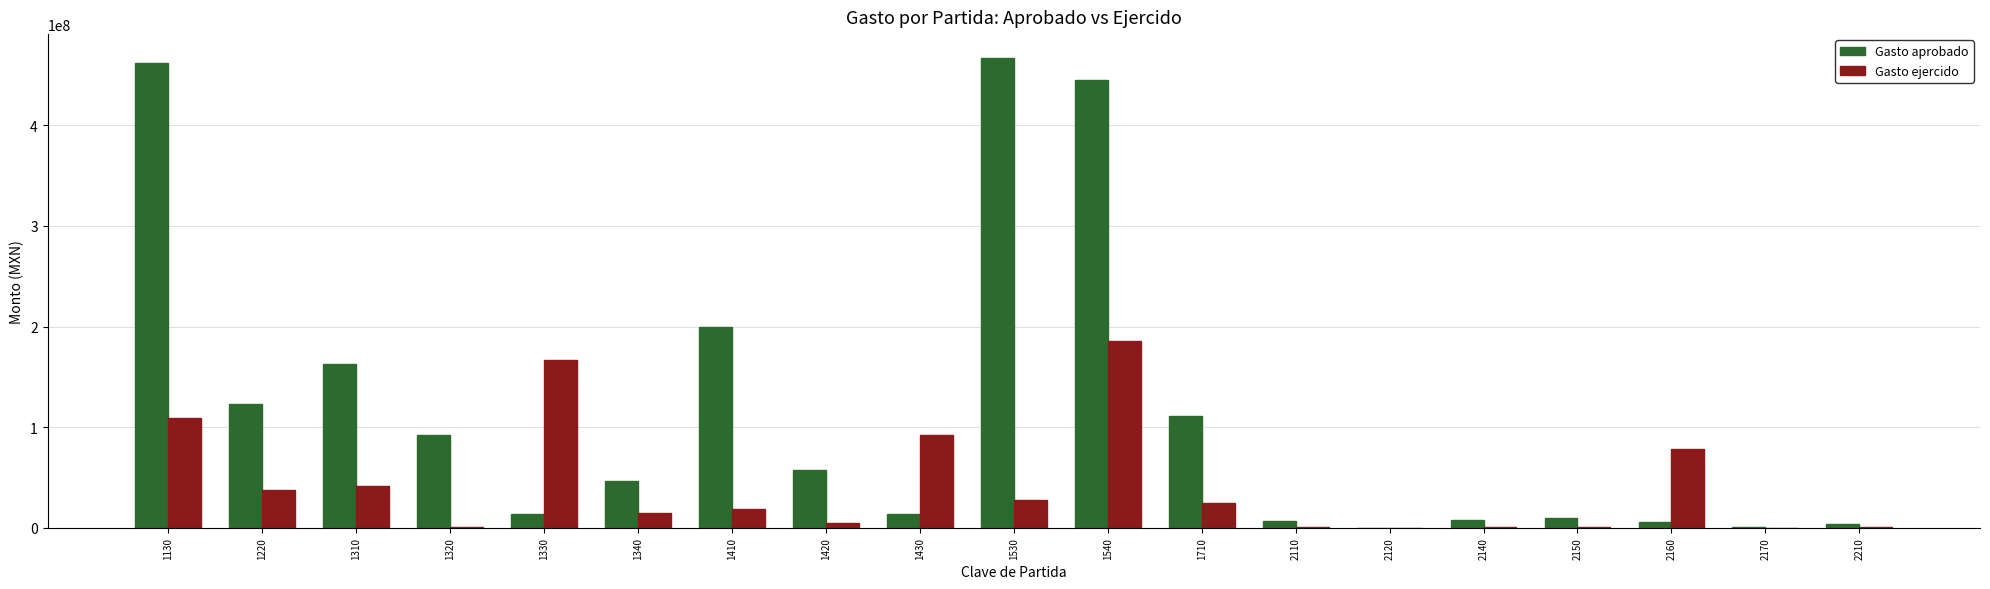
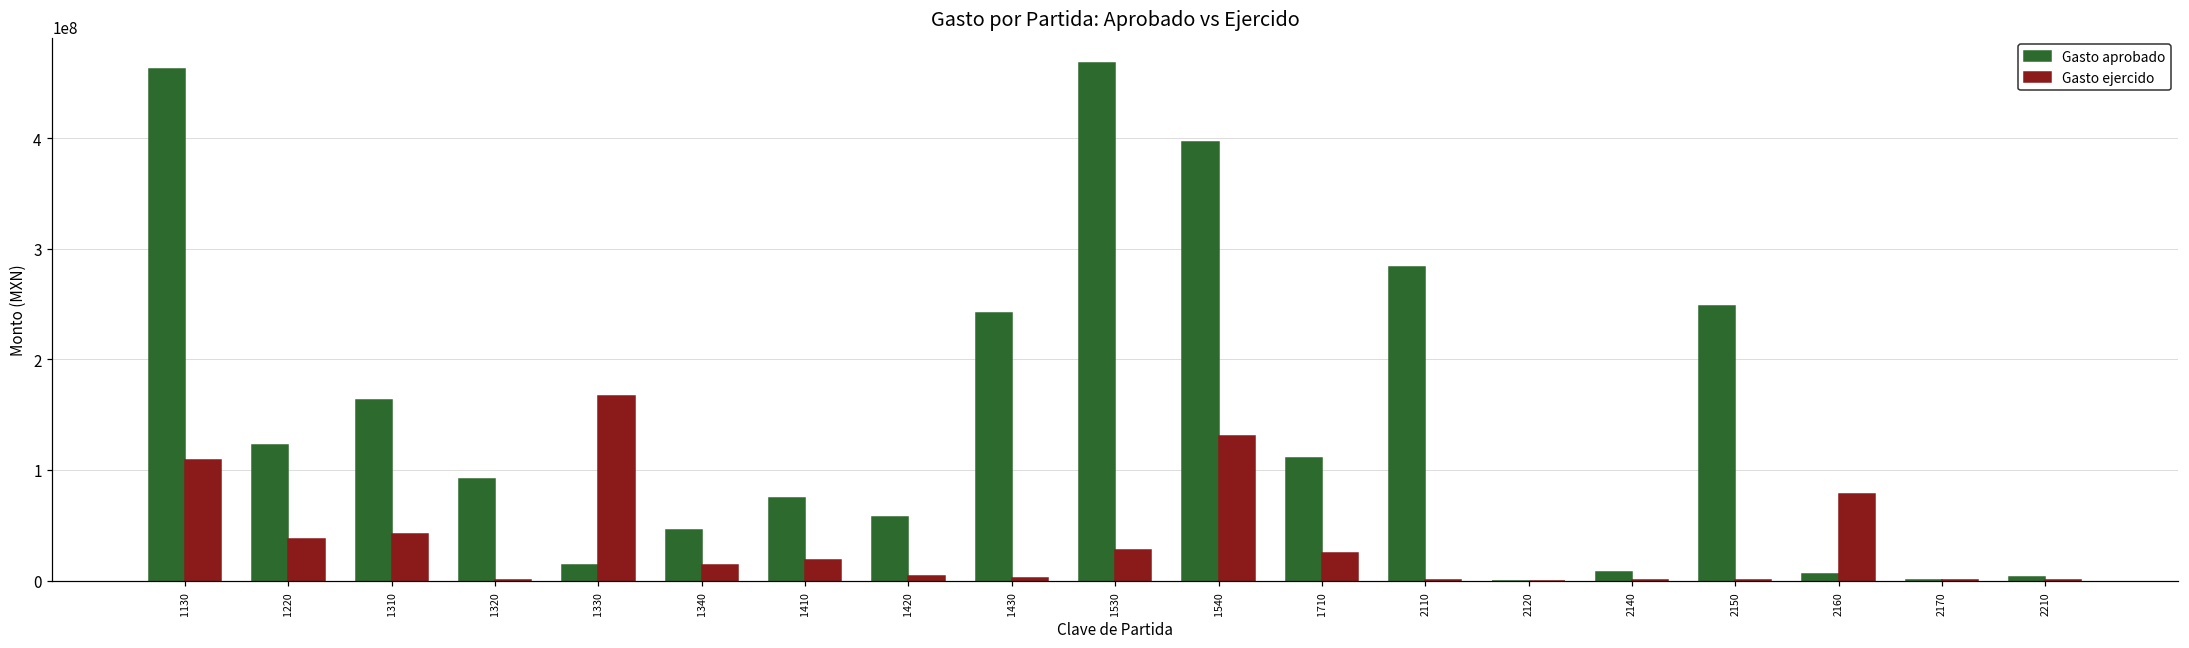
Gasto aprobado, 1410: 200000000 -> 75000000
Gasto aprobado, 1430: 14000000 -> 242000000
Gasto ejercido, 1430: 92000000 -> 2000000
Gasto aprobado, 1540: 445000000 -> 396000000
Gasto ejercido, 1540: 185000000 -> 131000000
Gasto aprobado, 2110: 6000000 -> 283000000
Gasto aprobado, 2150: 10000000 -> 248000000
